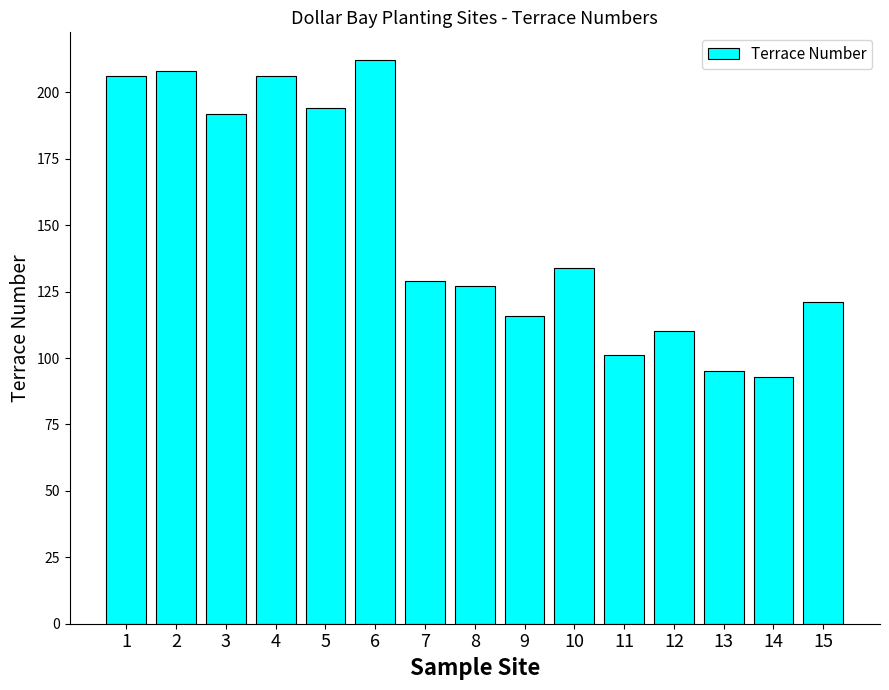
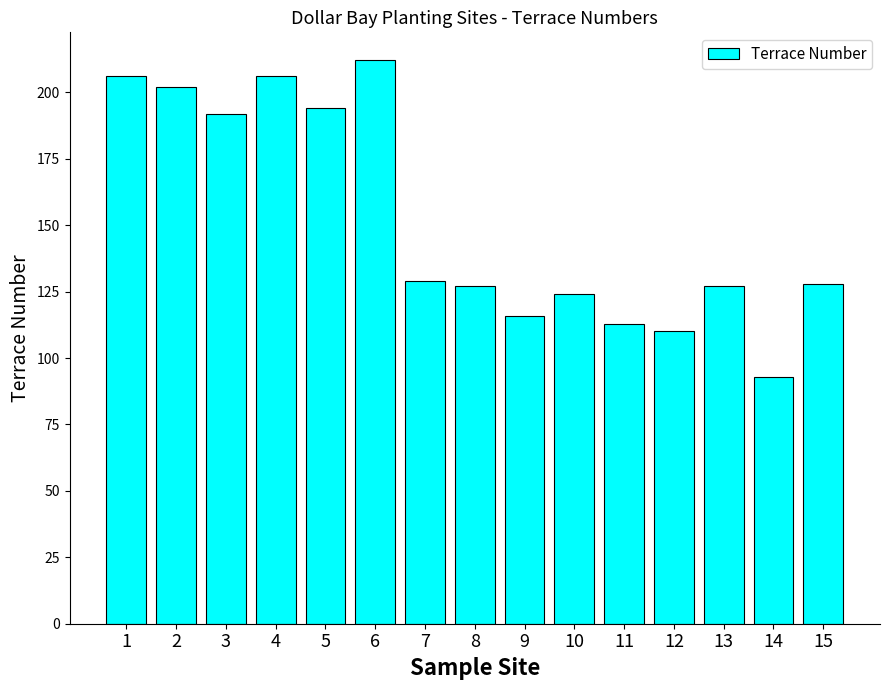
2: 208 -> 202
10: 134 -> 124
11: 101 -> 113
13: 95 -> 127
15: 121 -> 128
